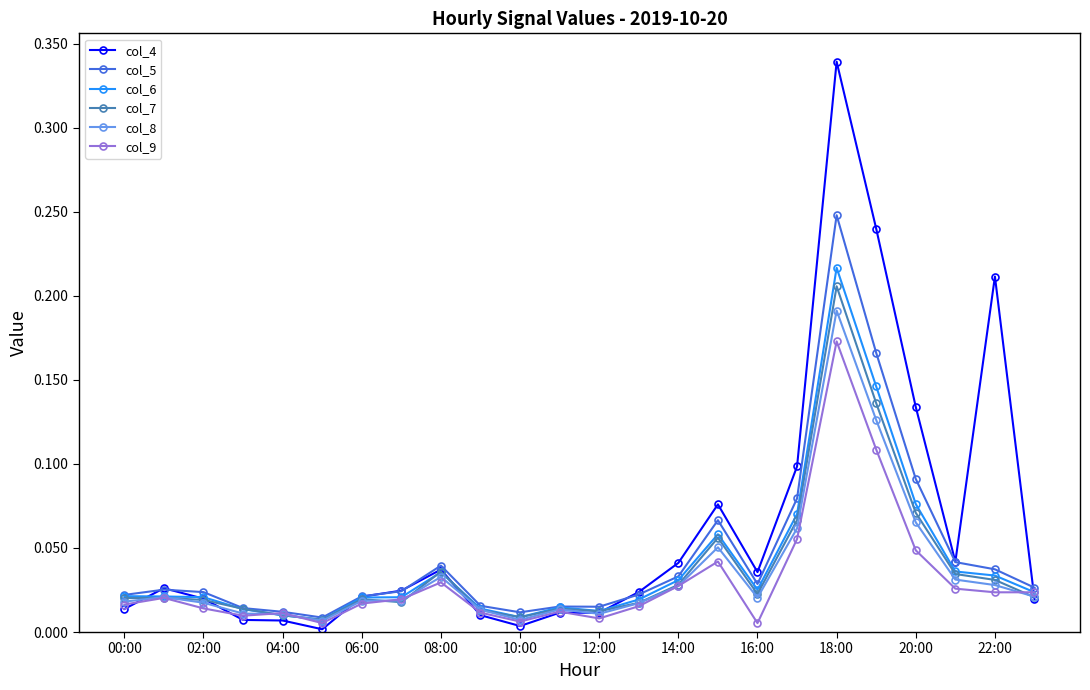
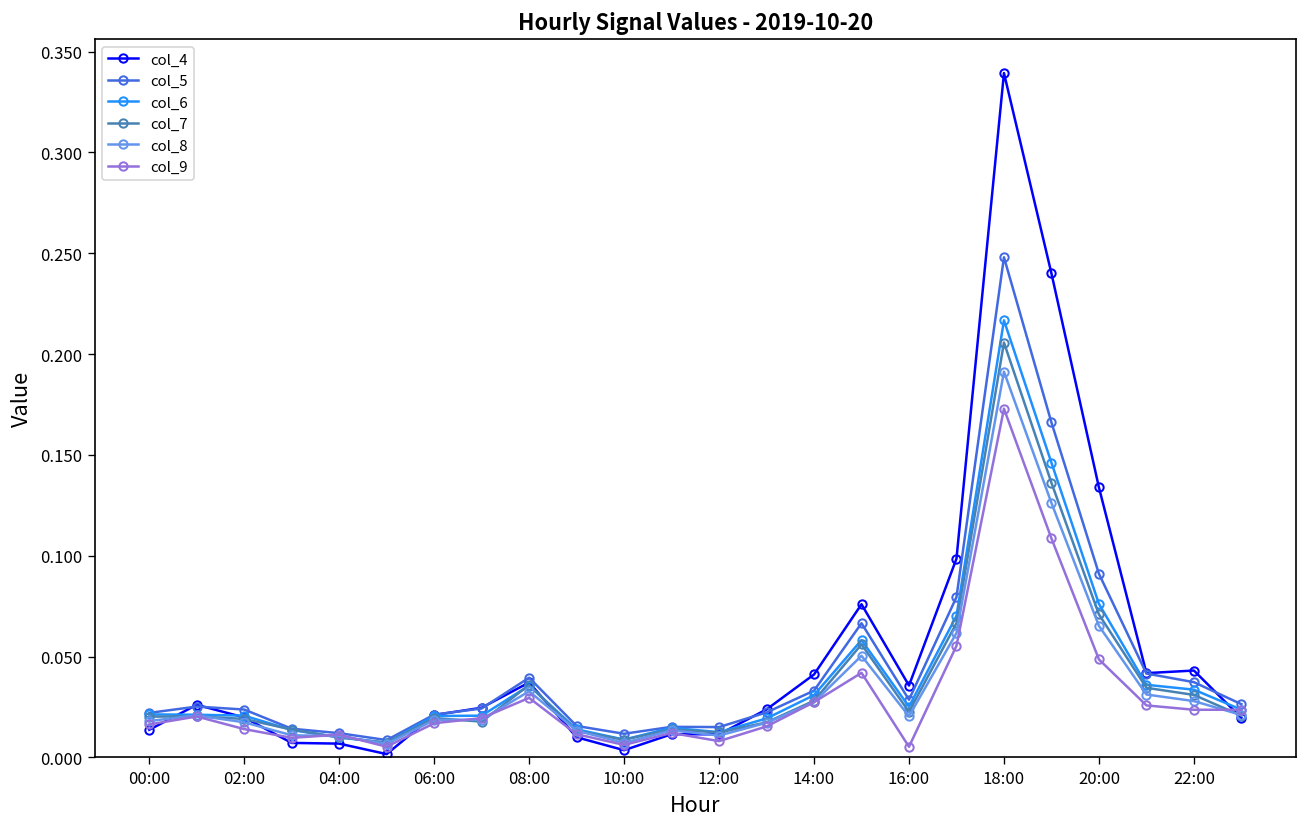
col_4, 22:00: 0.212 -> 0.043
